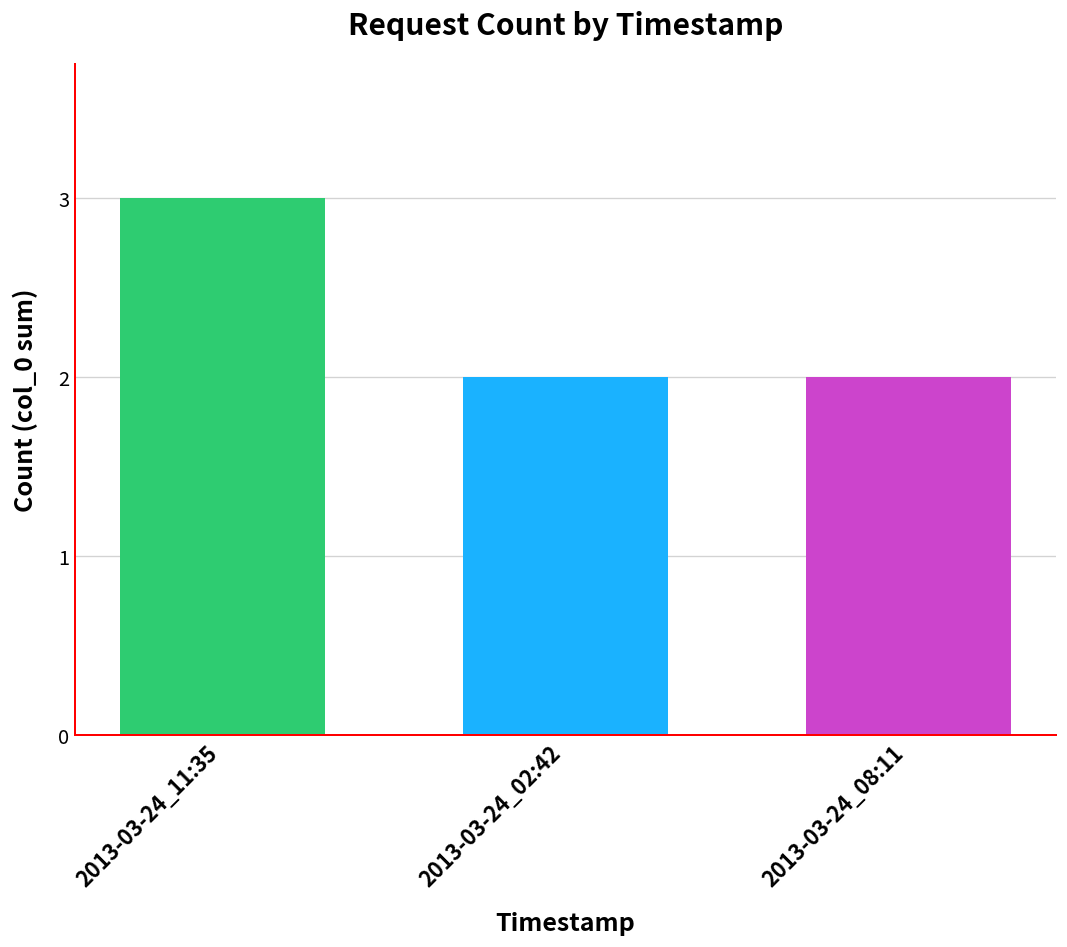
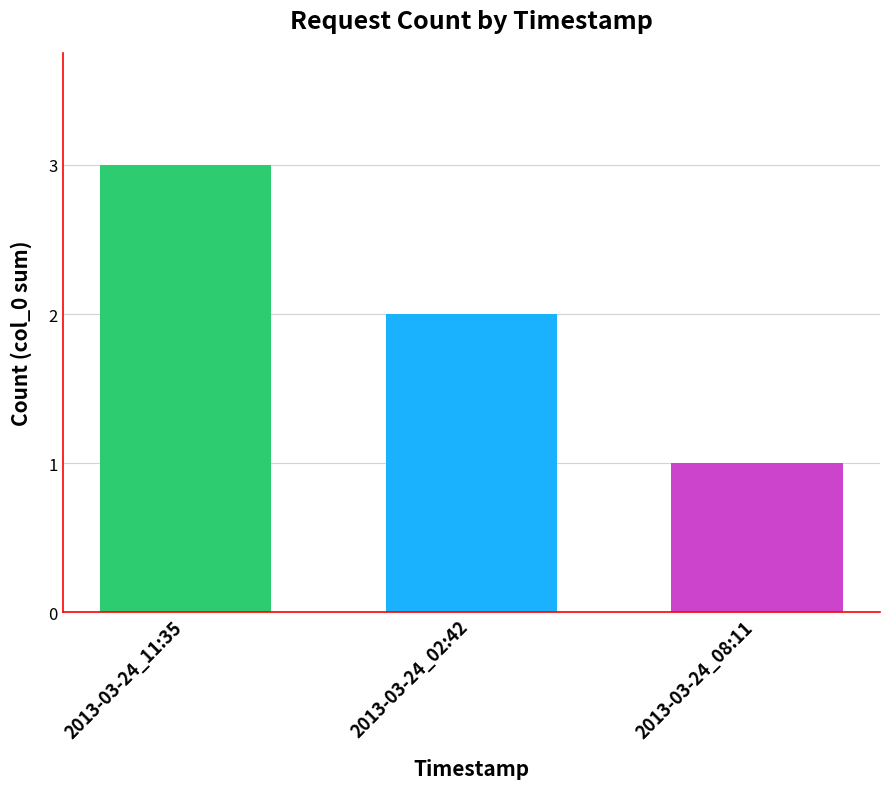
2013-03-24_08:11: 2 -> 1
